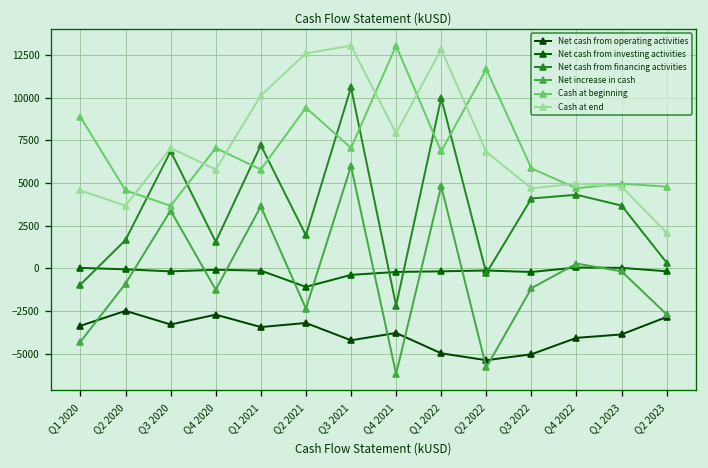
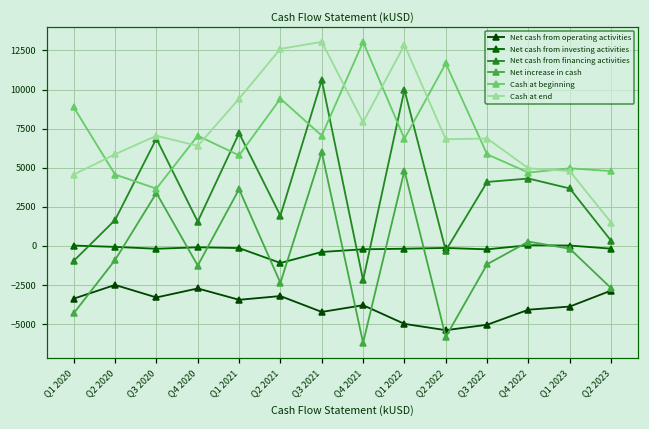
Cash at end, Q2 2020: 3700 -> 5900
Cash at end, Q4 2020: 5800 -> 6400
Cash at end, Q1 2021: 10100 -> 9400
Cash at end, Q3 2022: 4700 -> 6900
Cash at end, Q2 2023: 2100 -> 1500
